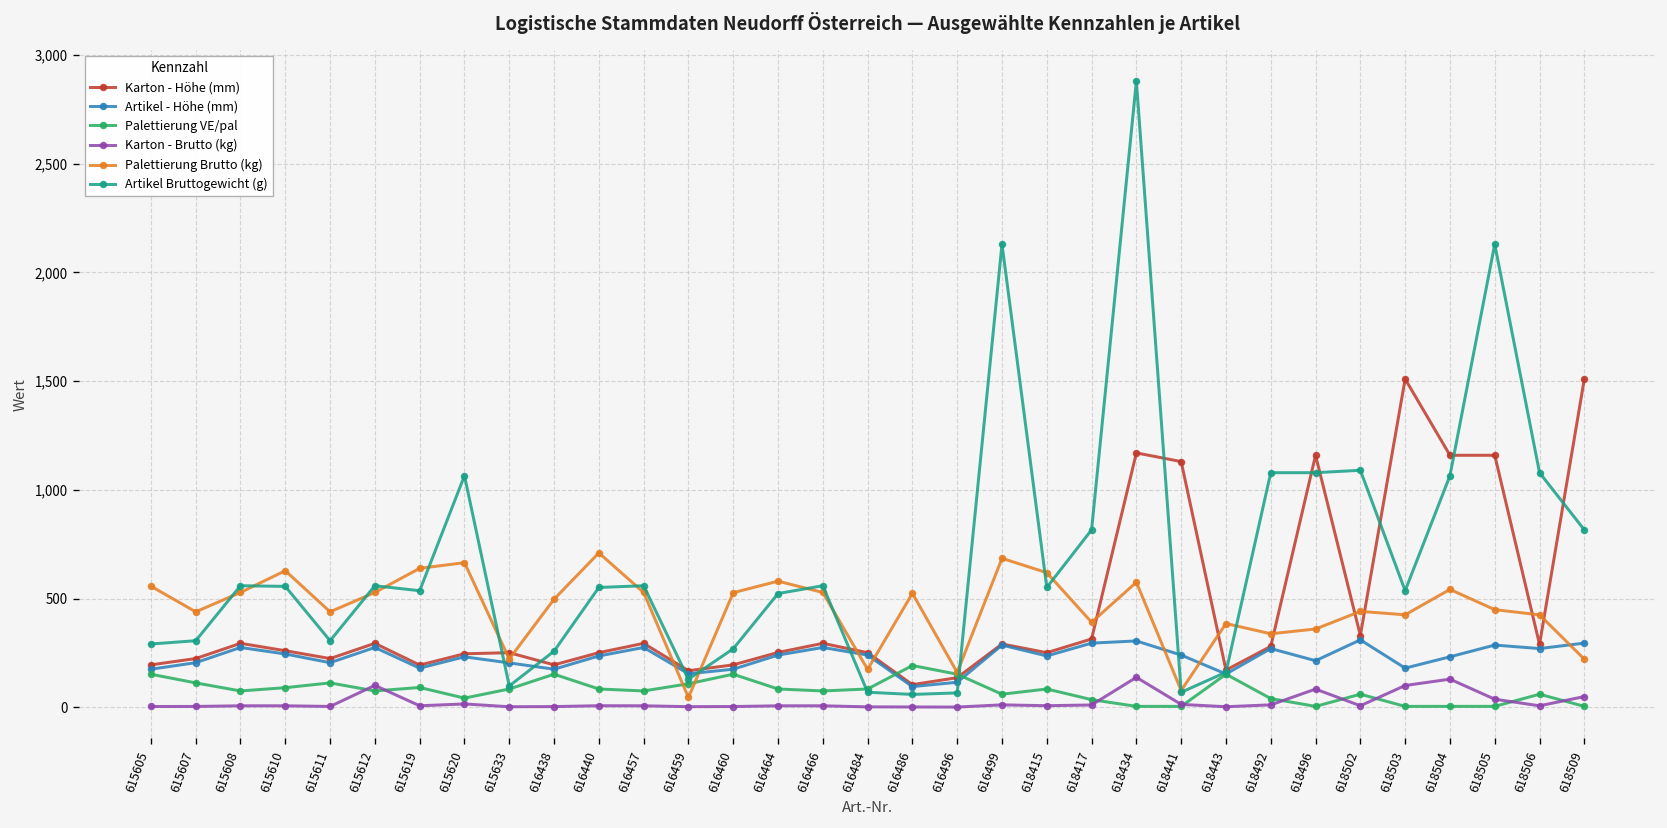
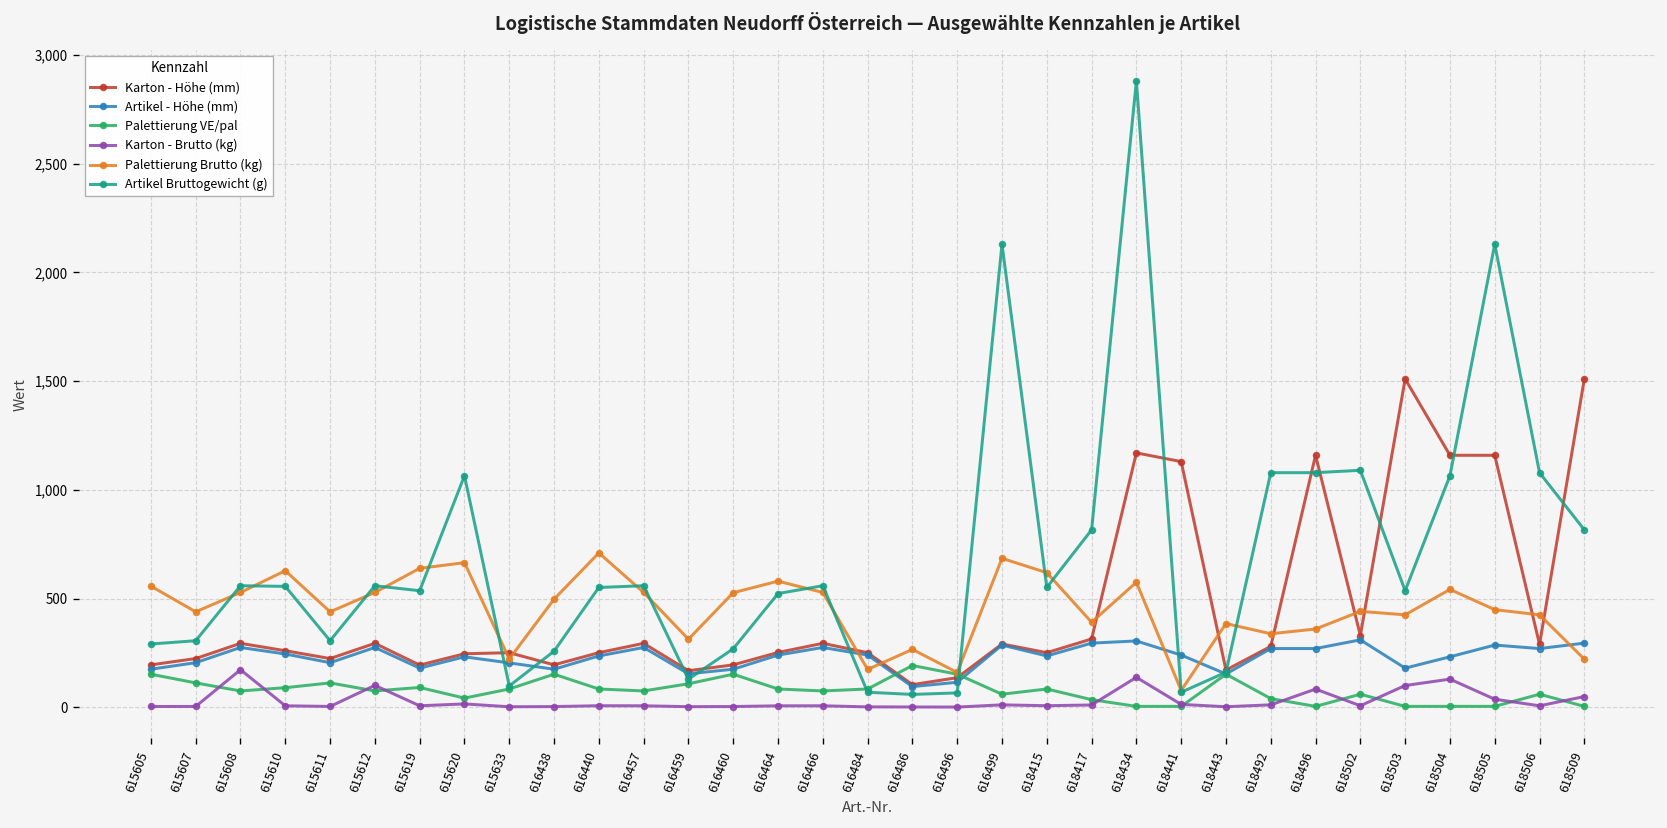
Karton - Brutto (kg), 615608: 10 -> 170
Palettierung Brutto (kg), 616459: 50 -> 310
Palettierung Brutto (kg), 616486: 520 -> 270
Artikel - Höhe (mm), 618496: 210 -> 270
